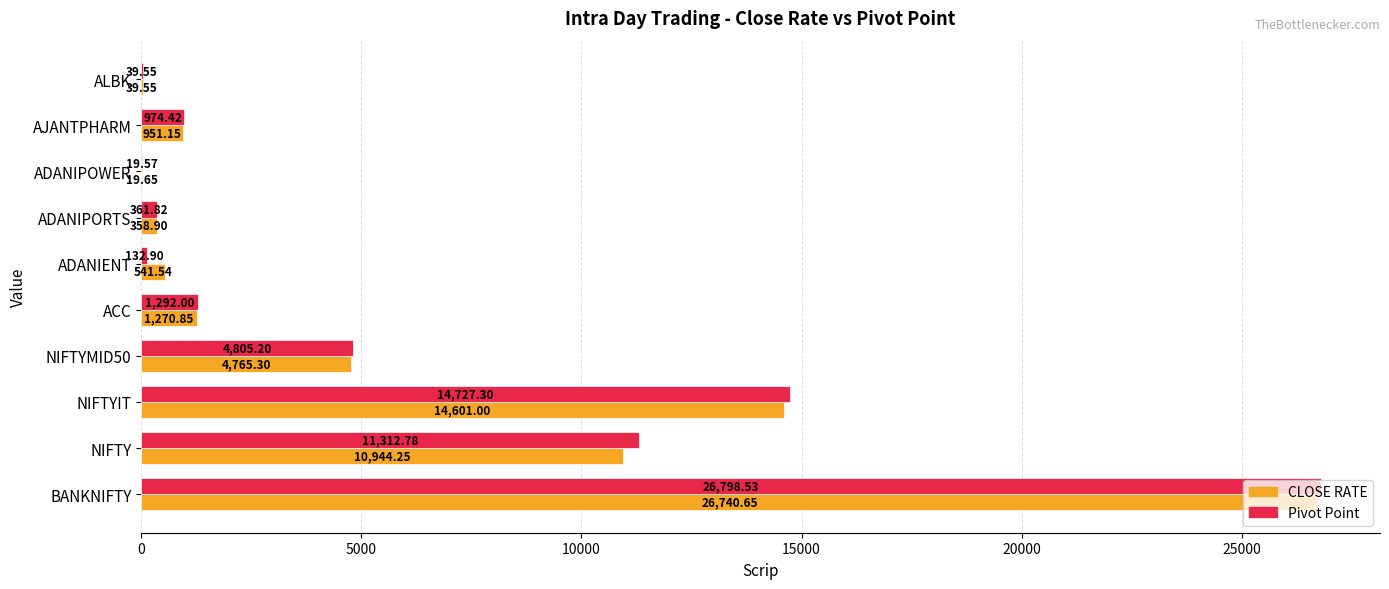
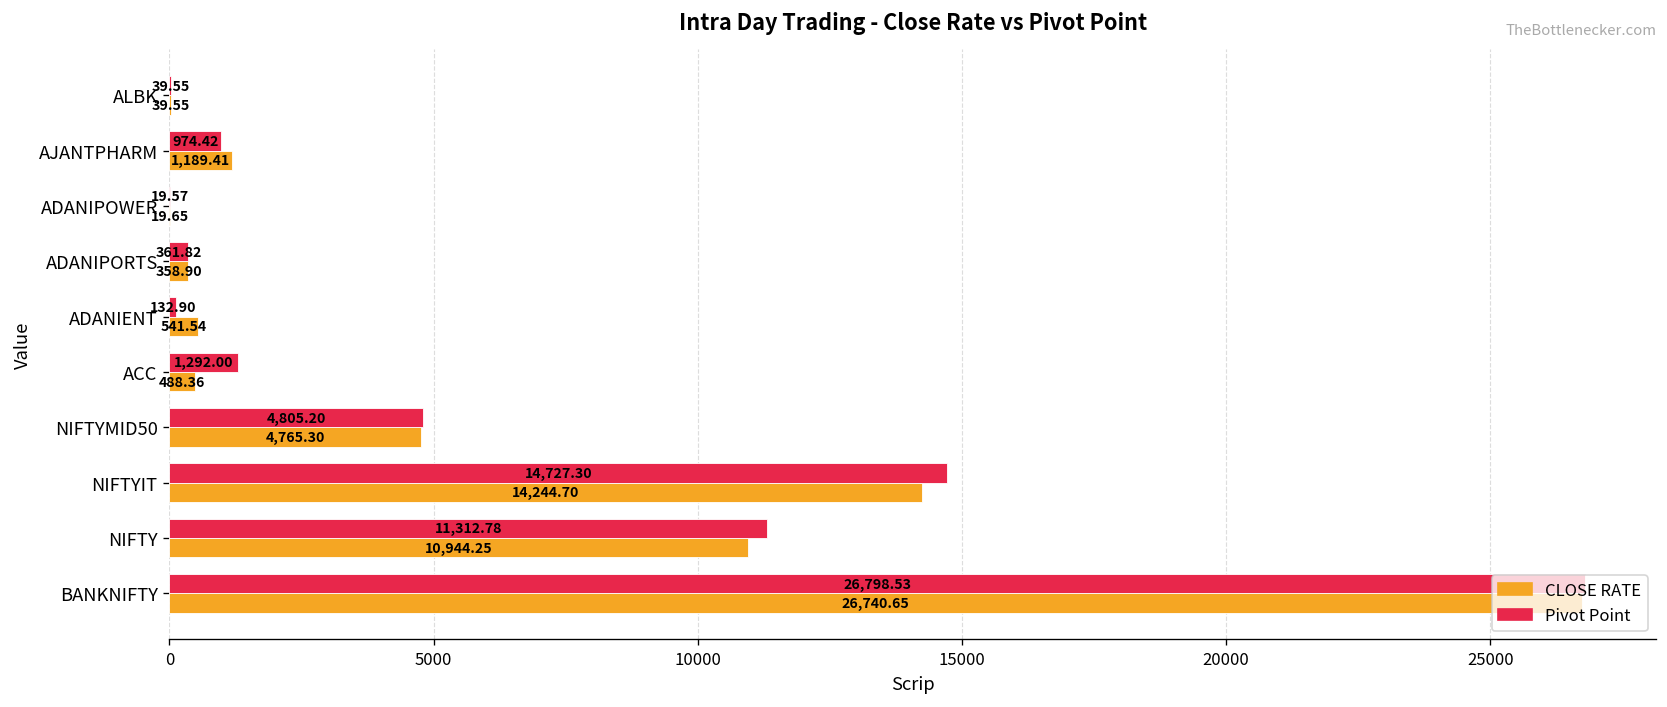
CLOSE RATE, AJANTPHARM: 951.15 -> 1,189.41
CLOSE RATE, ACC: 1,270.85 -> 488.36
CLOSE RATE, NIFTYIT: 14,601.00 -> 14,244.70
